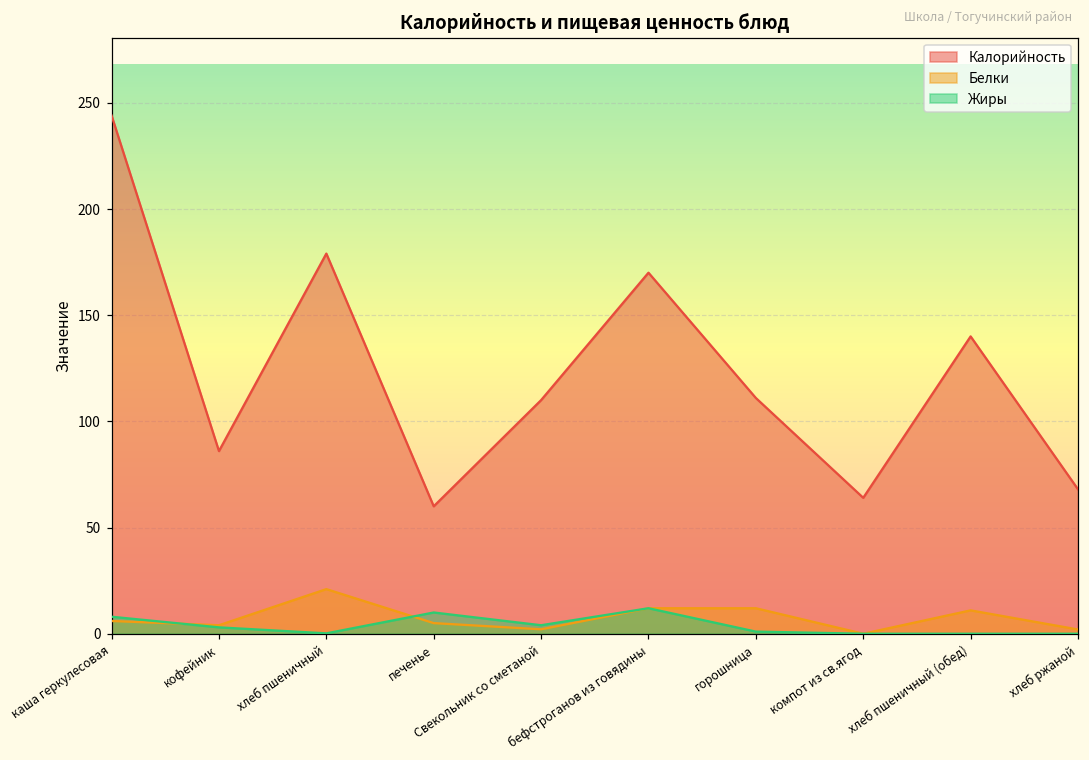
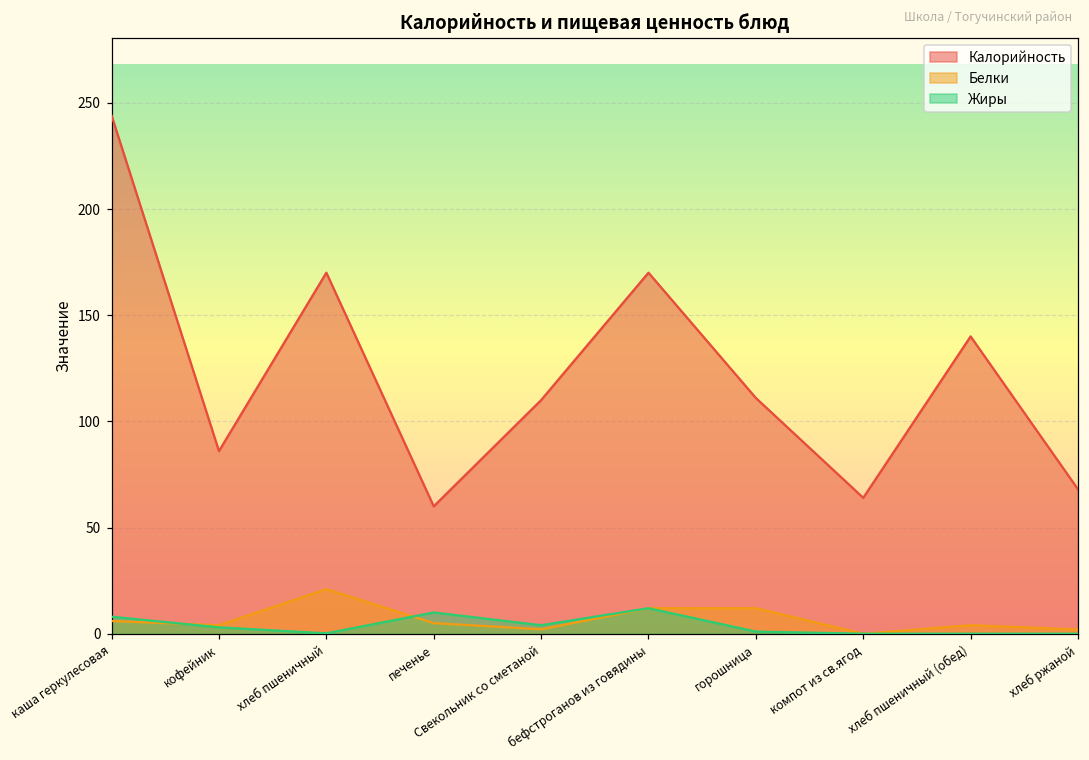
Калорийность, хлеб пшеничный: 179 -> 170
Белки, хлеб пшеничный (обед): 11 -> 4
